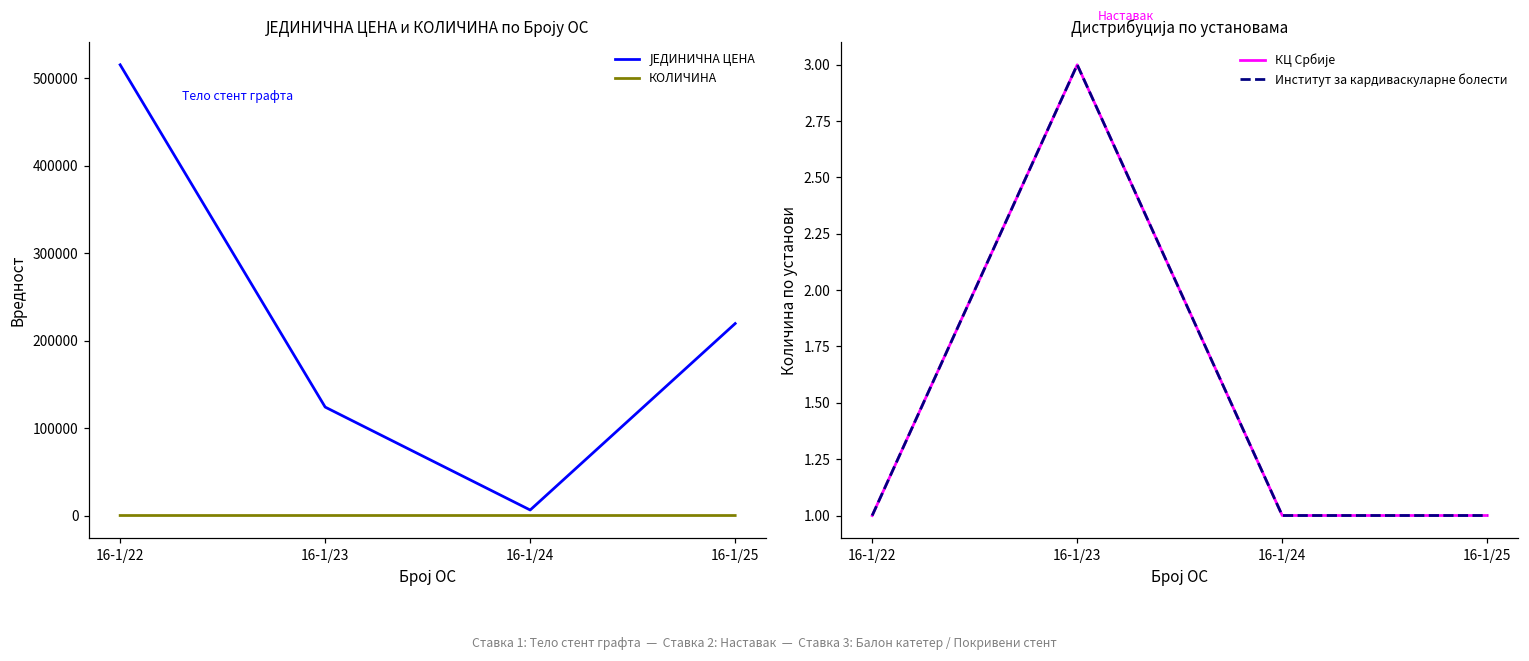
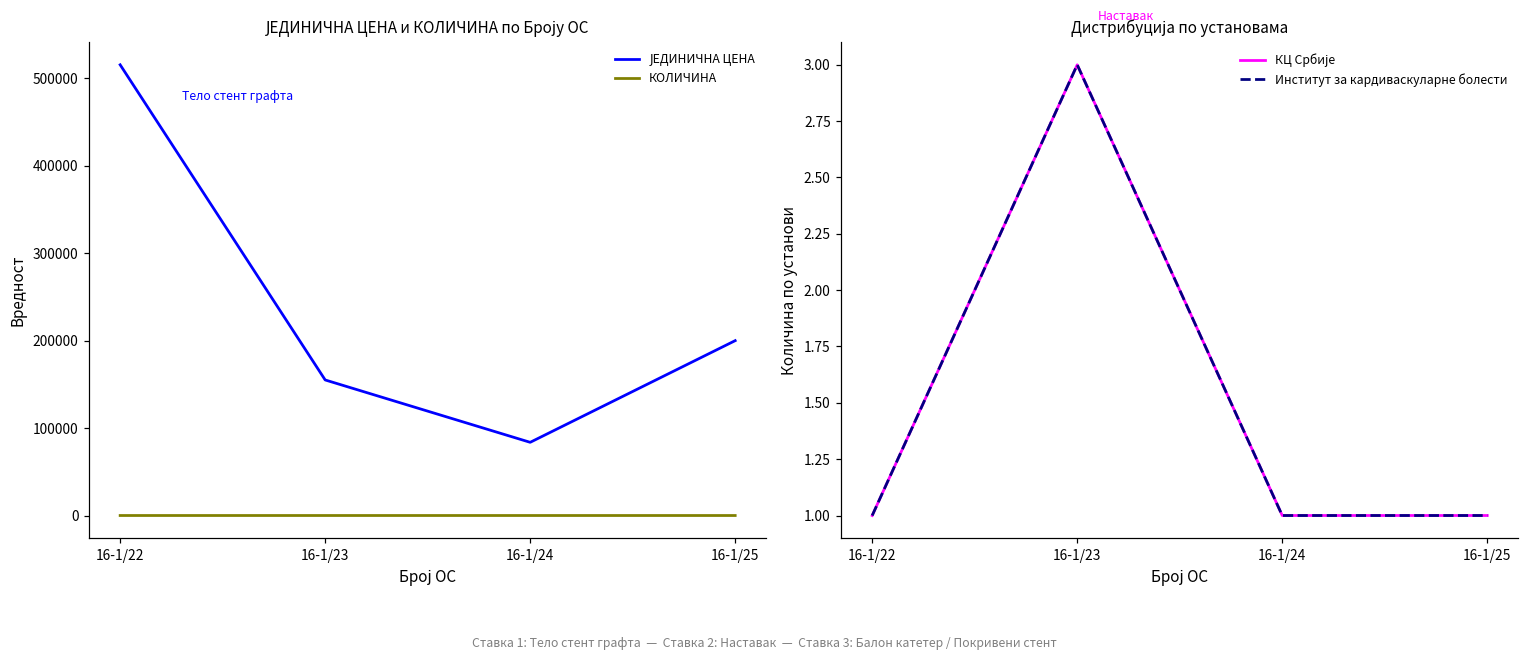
ЈЕДИНИЧНА ЦЕНА и КОЛИЧИНА по Броју ОС, ЈЕДИНИЧНА ЦЕНА, 16-1/23: 120000 -> 160000
ЈЕДИНИЧНА ЦЕНА и КОЛИЧИНА по Броју ОС, ЈЕДИНИЧНА ЦЕНА, 16-1/24: 10000 -> 80000
ЈЕДИНИЧНА ЦЕНА и КОЛИЧИНА по Броју ОС, ЈЕДИНИЧНА ЦЕНА, 16-1/25: 220000 -> 200000
